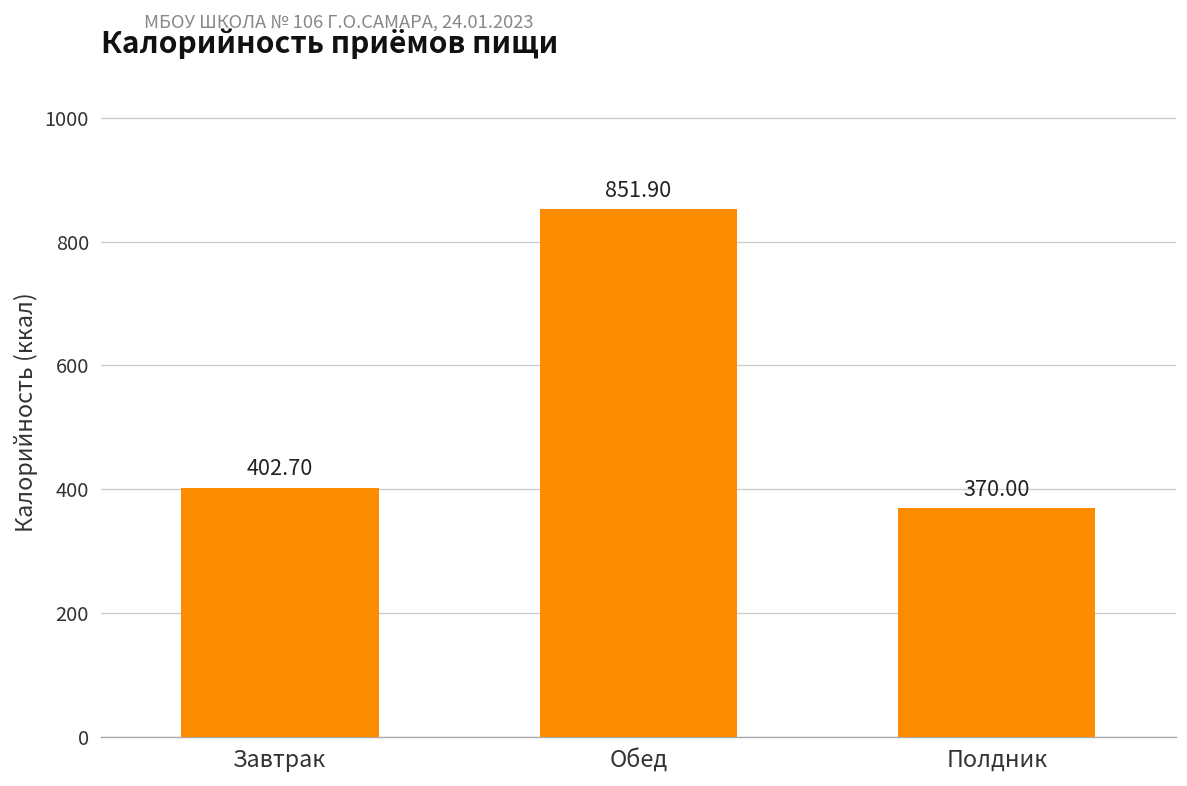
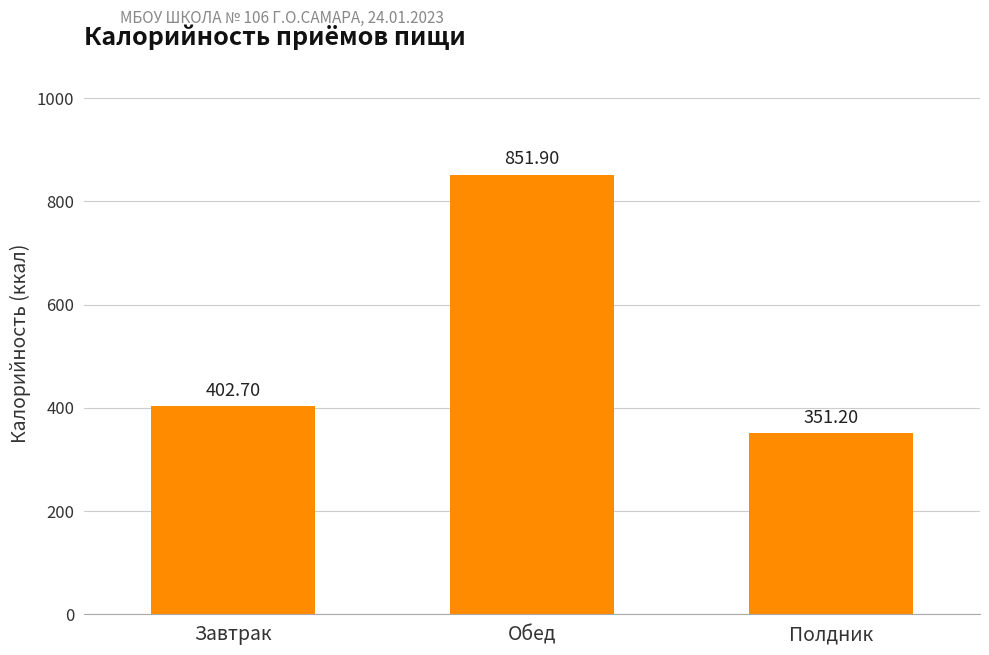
Полдник: 370.00 -> 351.20
